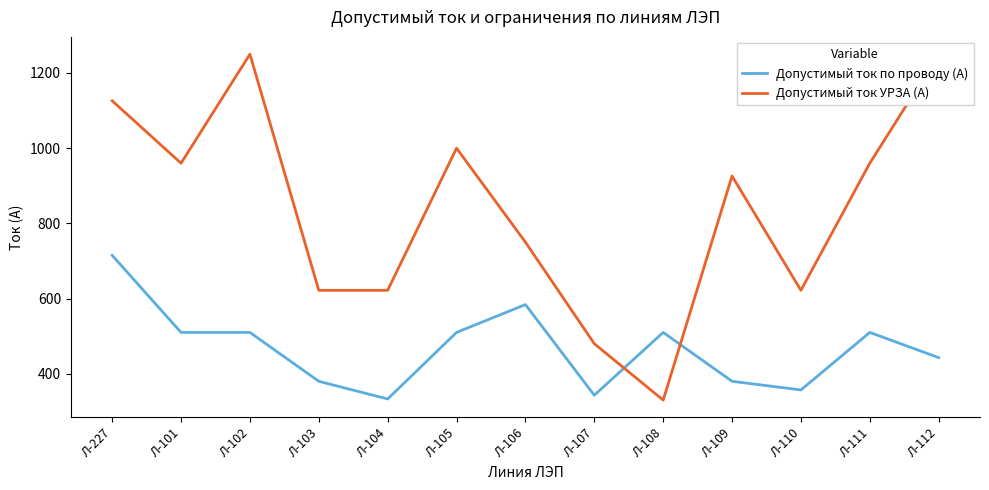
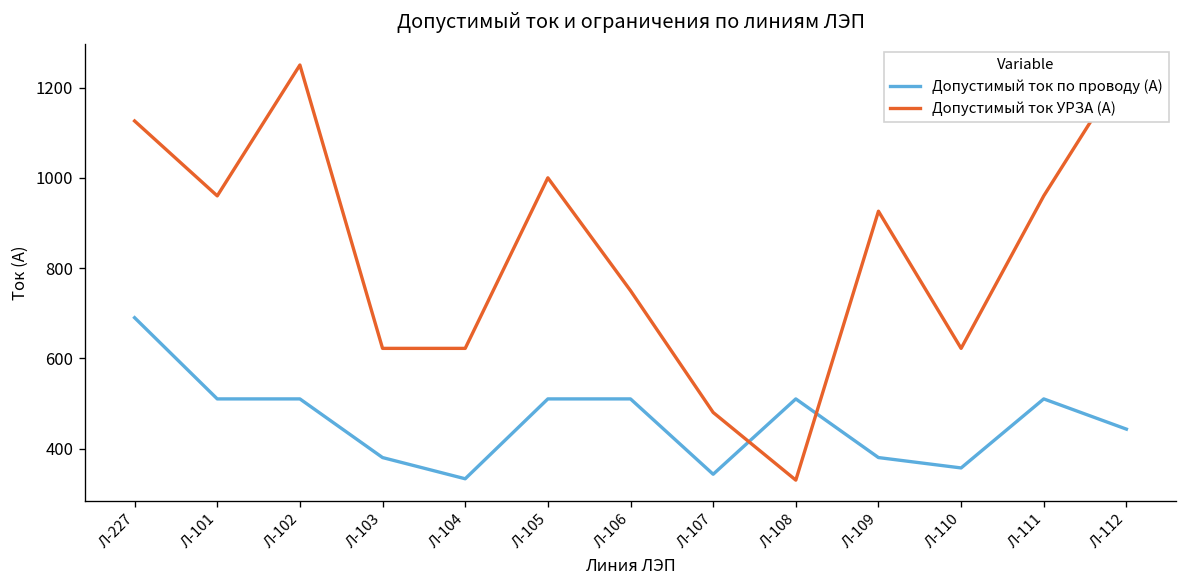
Допустимый ток по проводу (А), Л-227: 720 -> 690
Допустимый ток по проводу (А), Л-106: 580 -> 510
